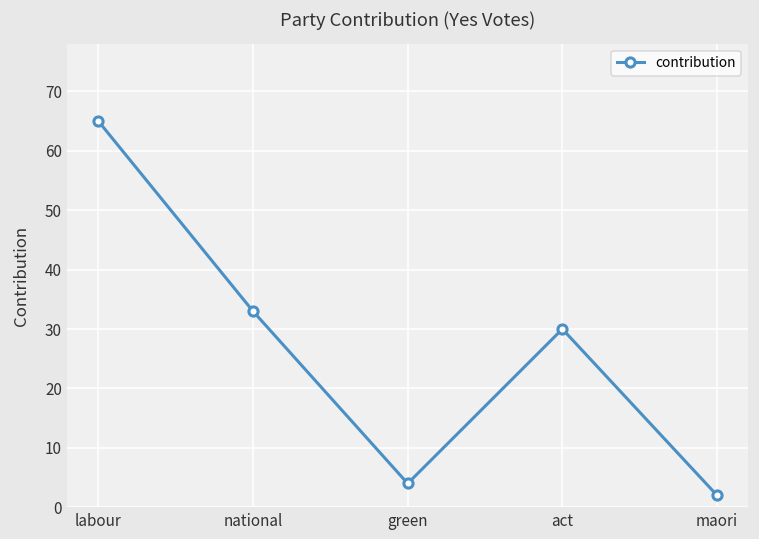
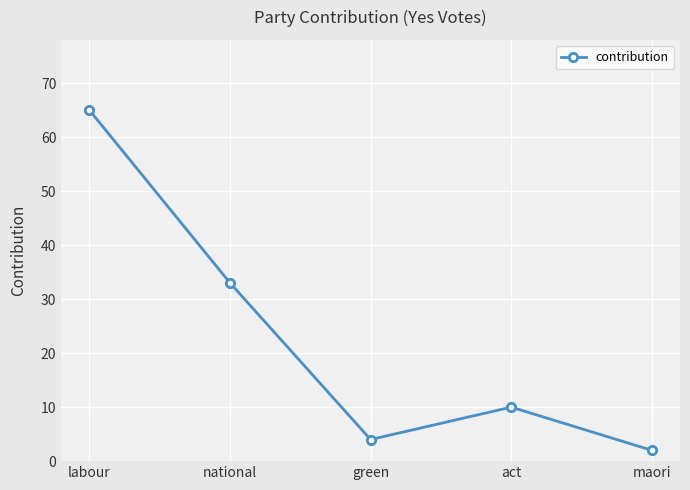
act: 30 -> 10
